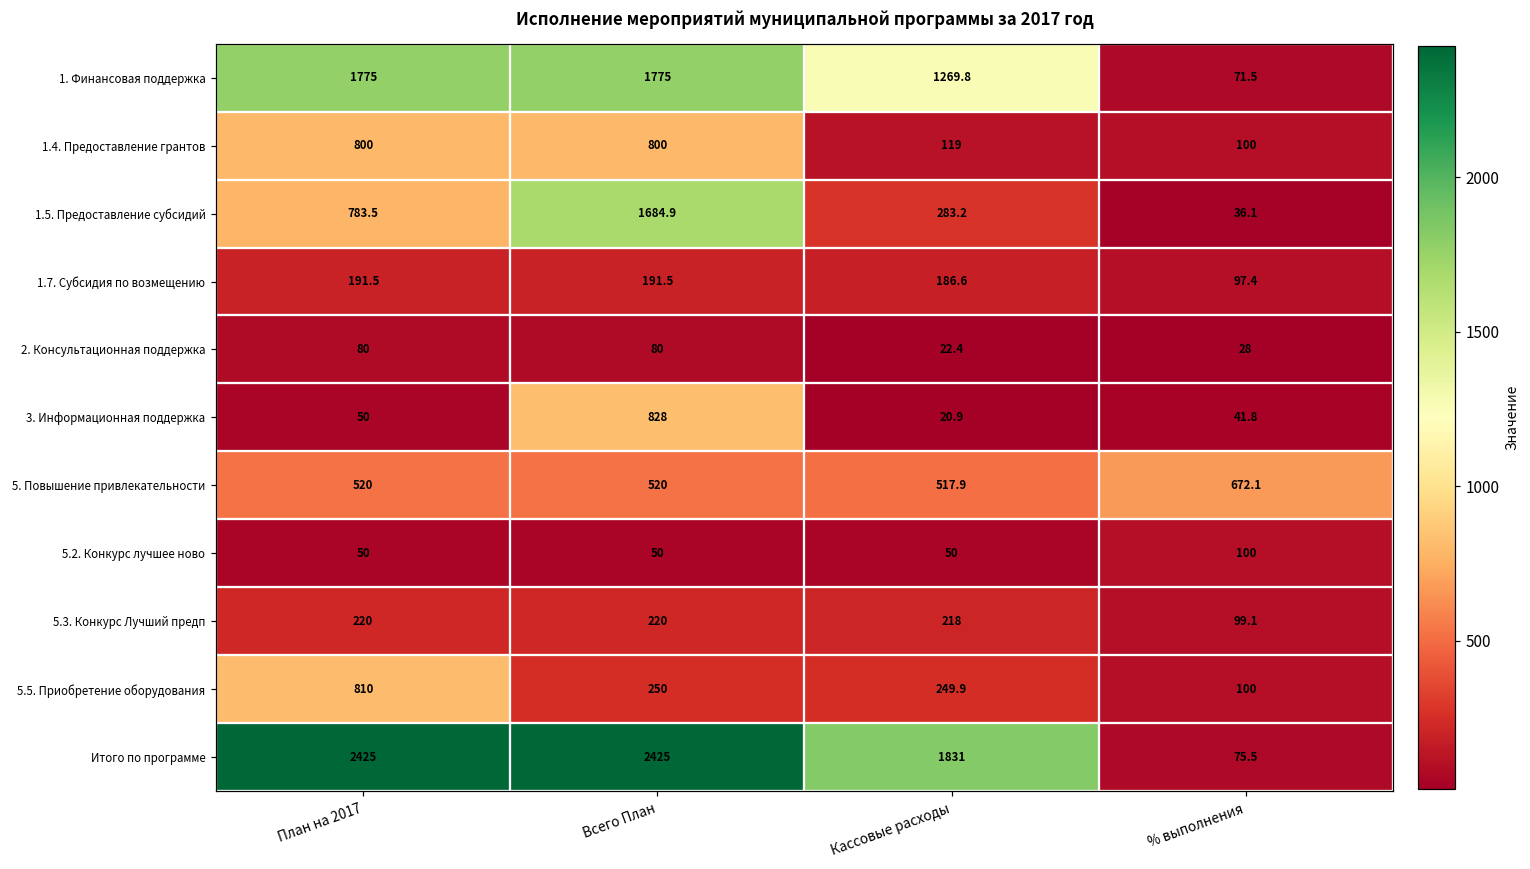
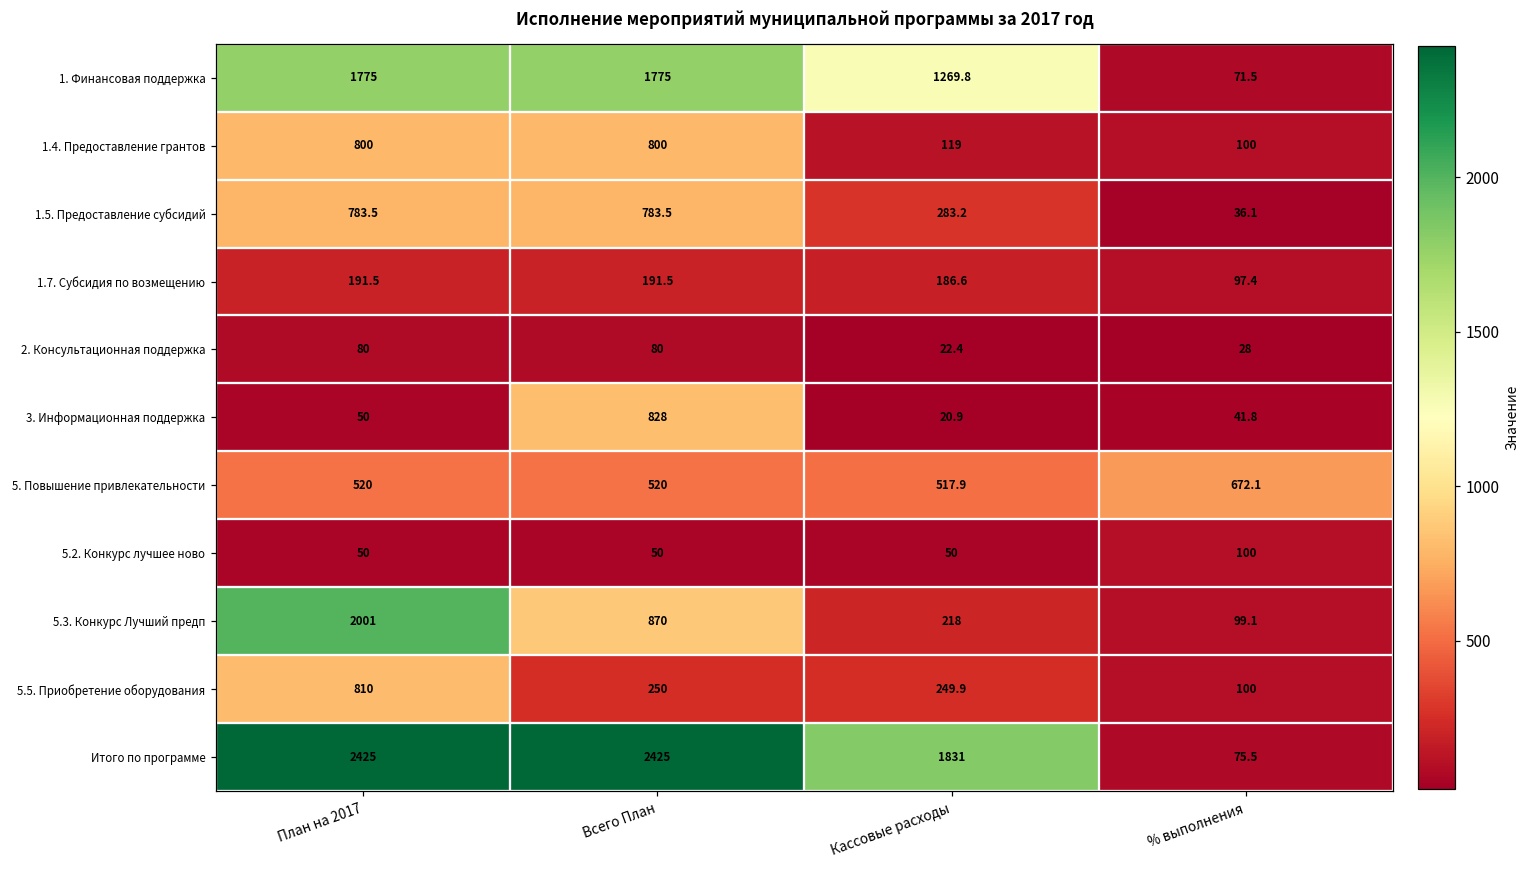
1.5. Предоставление субсидий, Всего План: 1684.9 -> 783.5
5.3. Конкурс Лучший предп, План на 2017: 220 -> 2001
5.3. Конкурс Лучший предп, Всего План: 220 -> 870
